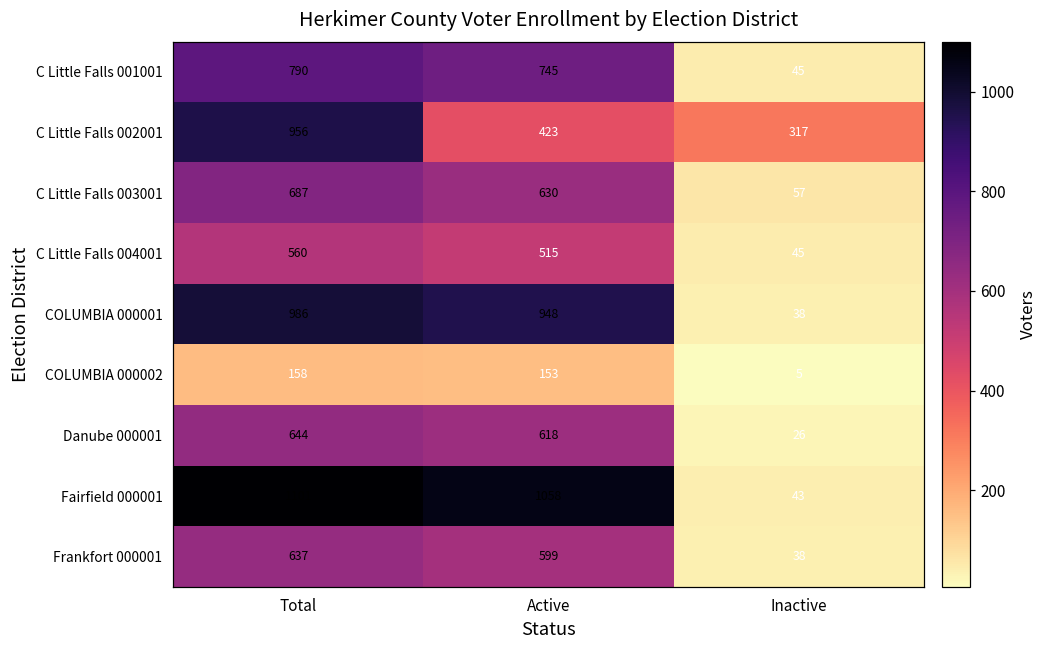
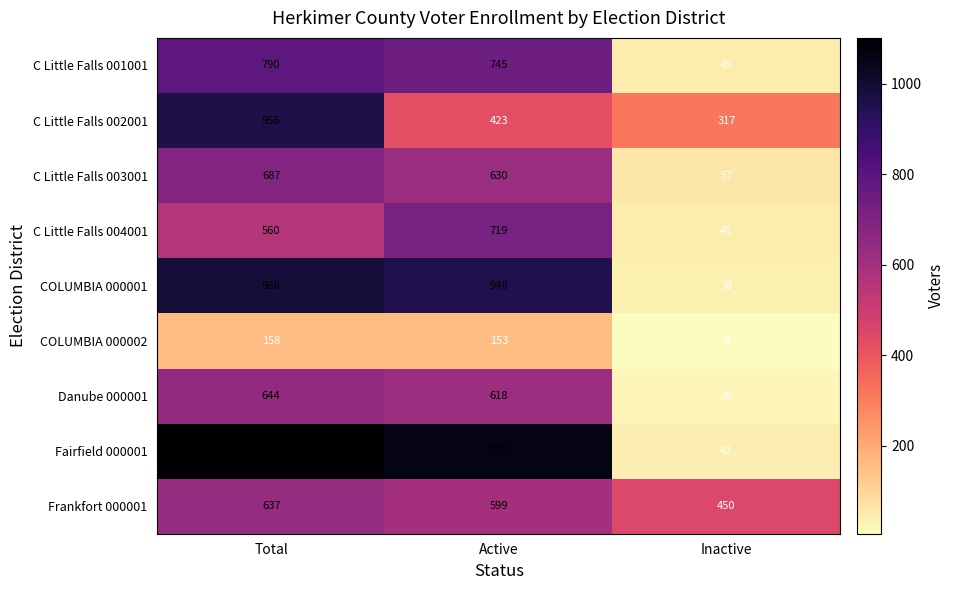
C Little Falls 004001, Active: 515 -> 719
Frankfort 000001, Inactive: 38 -> 450
